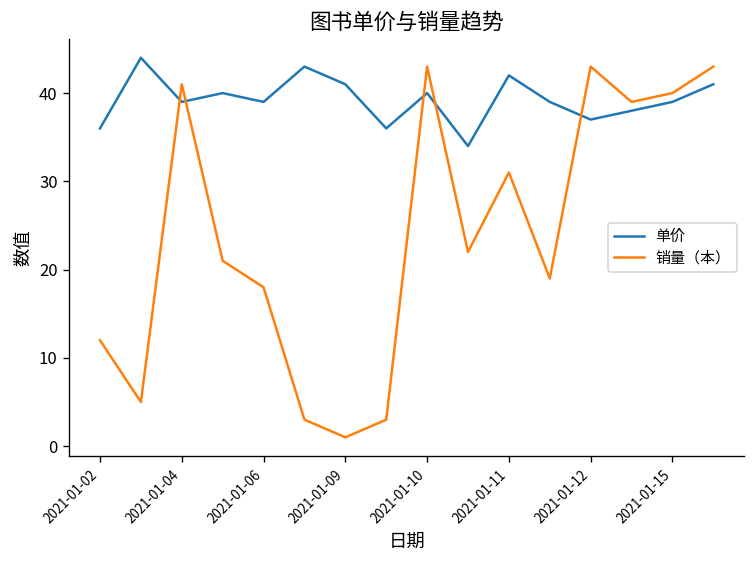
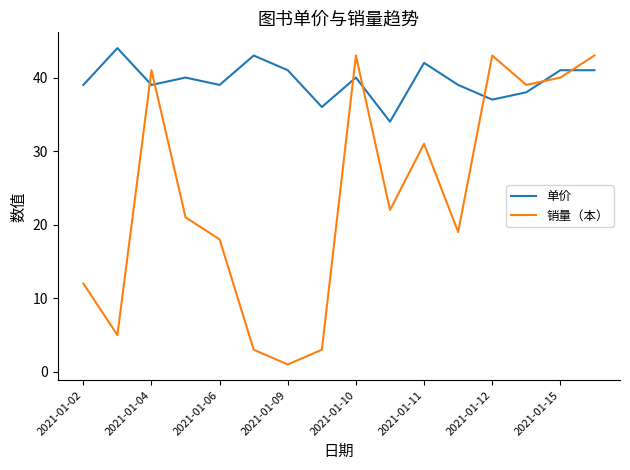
单价, 2021-01-02: 36 -> 39
单价, 2021-01-15: 39 -> 41
